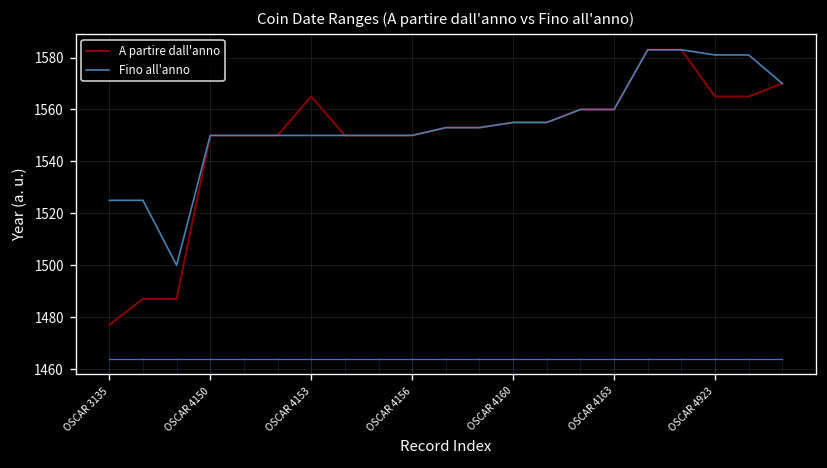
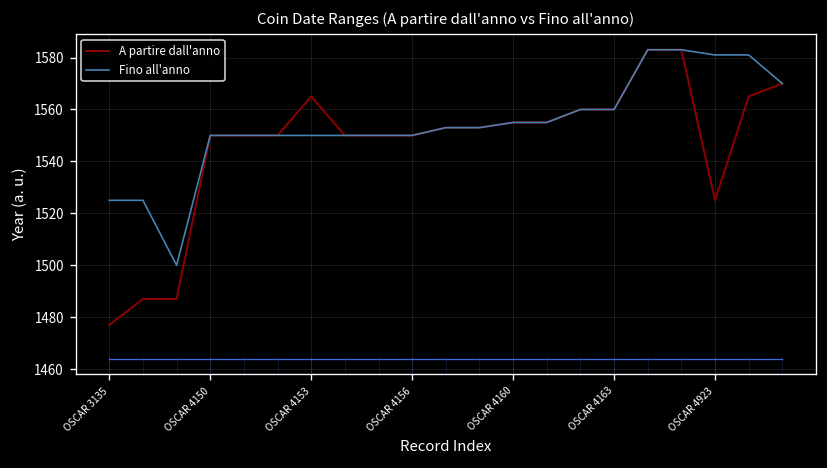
A partire dall'anno, OSCAR 4923: 1565 -> 1525
